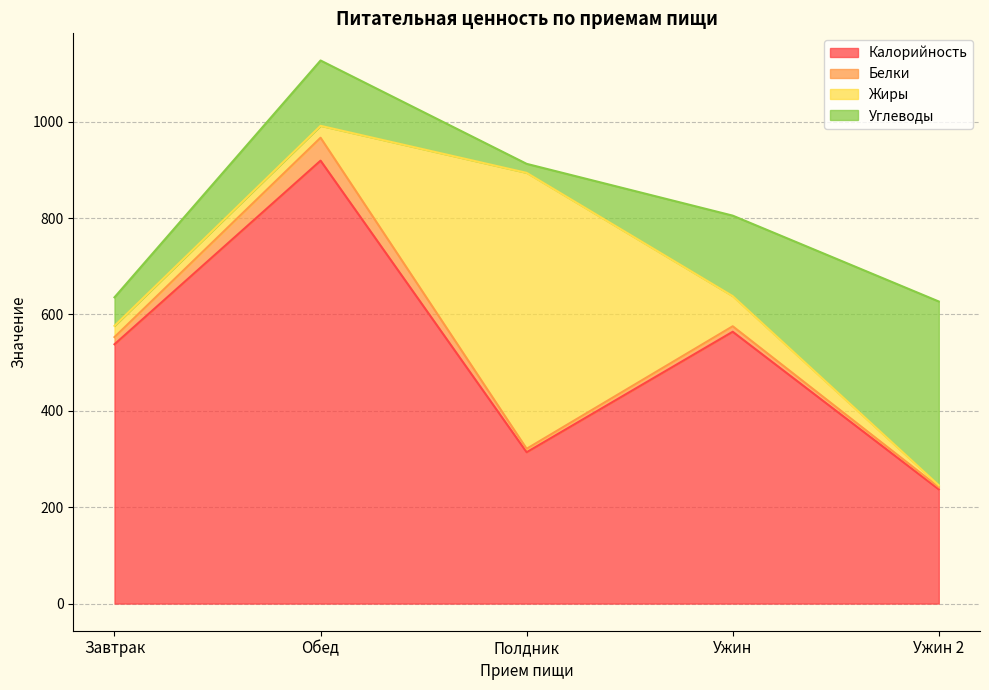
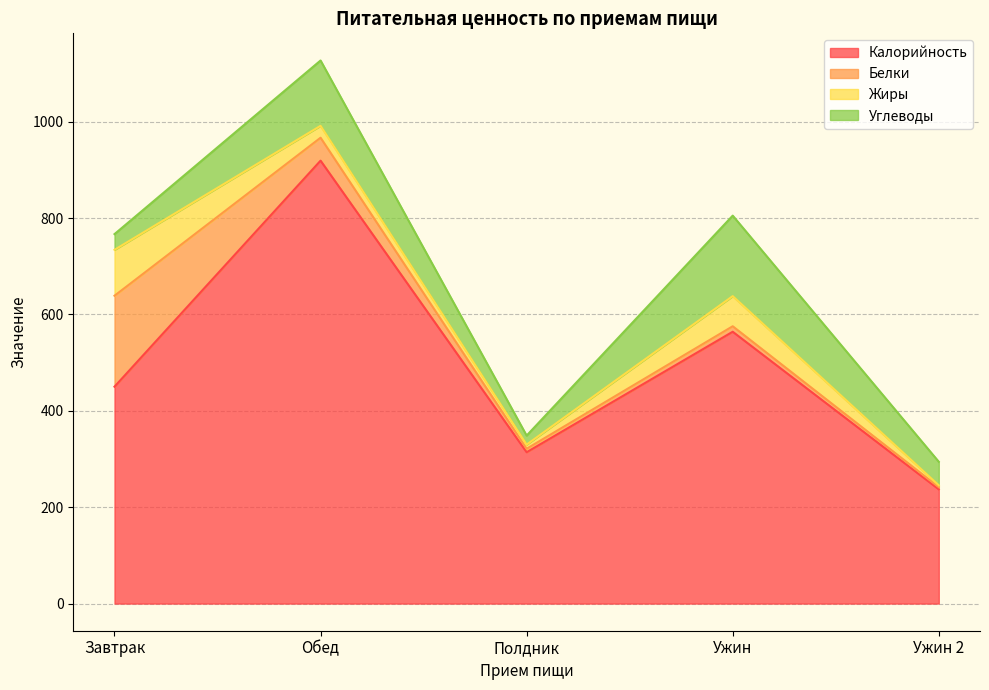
Калорийность, Завтрак: 540 -> 450
Белки, Завтрак: 10 -> 190
Жиры, Завтрак: 20 -> 100
Углеводы, Завтрак: 60 -> 30
Жиры, Полдник: 570 -> 10
Углеводы, Ужин 2: 380 -> 50
